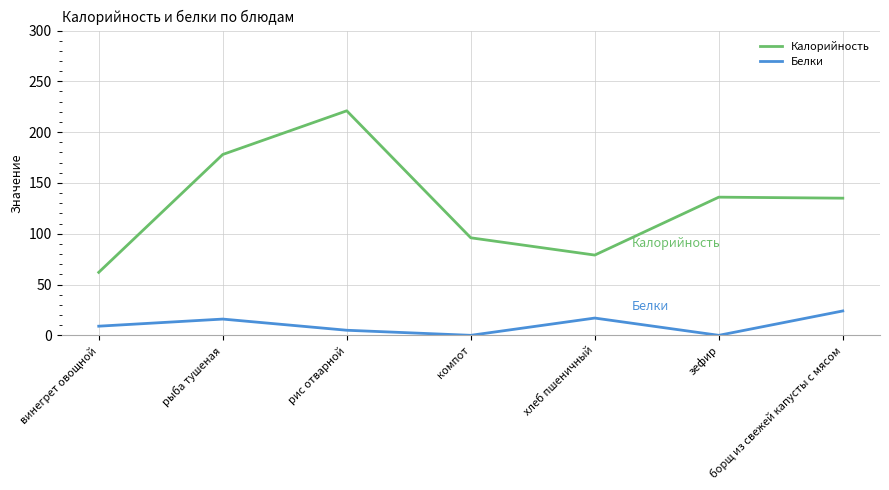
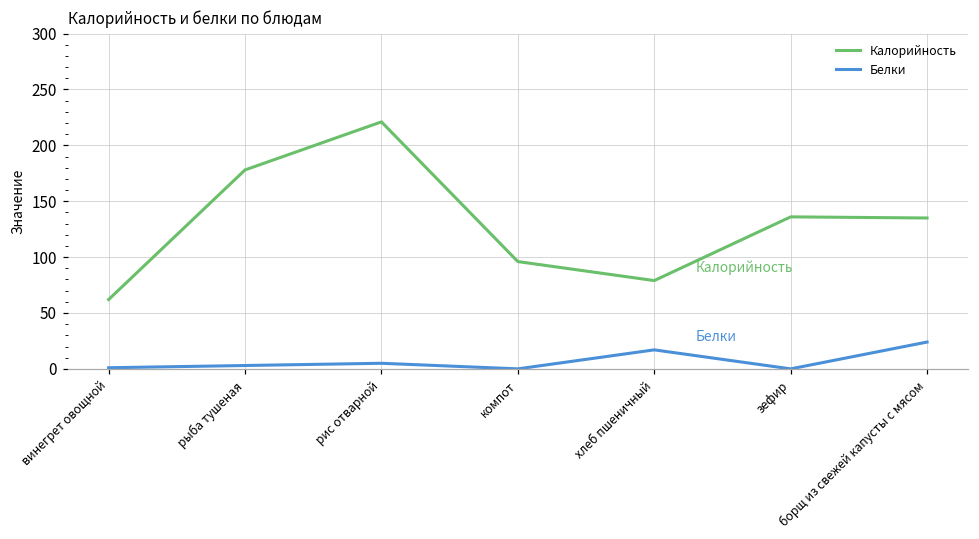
Белки, винегрет овощной: 9 -> 1
Белки, рыба тушеная: 16 -> 3
